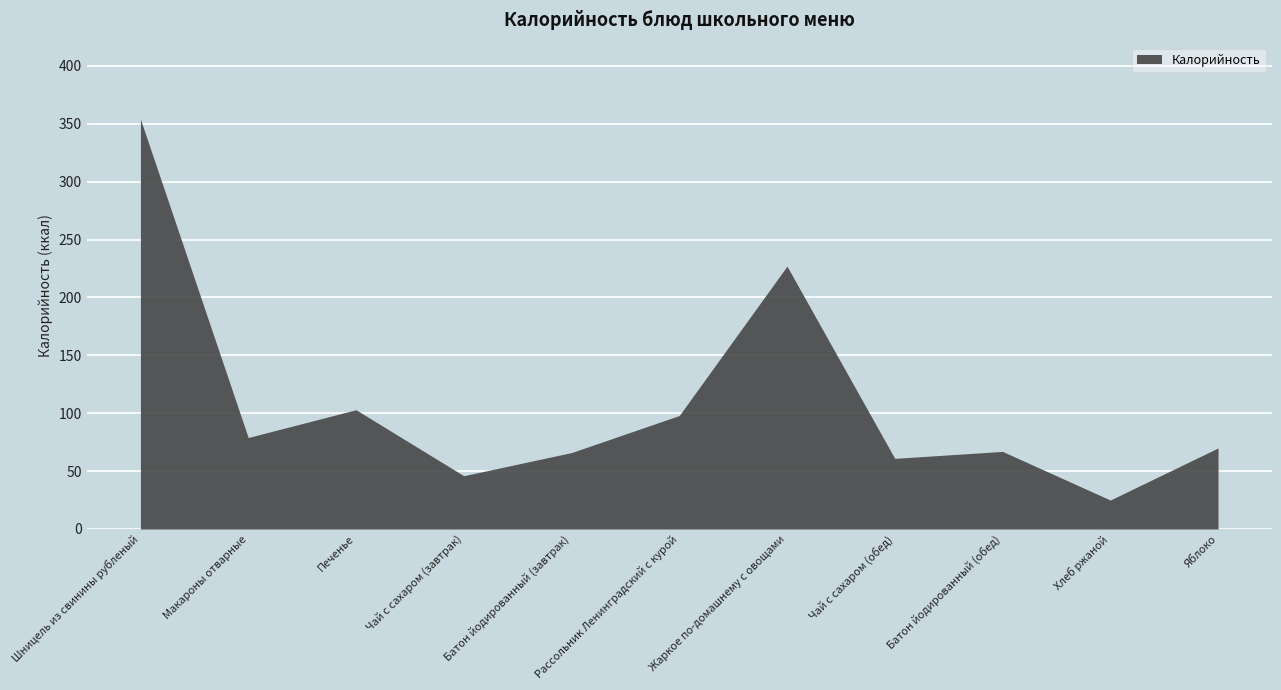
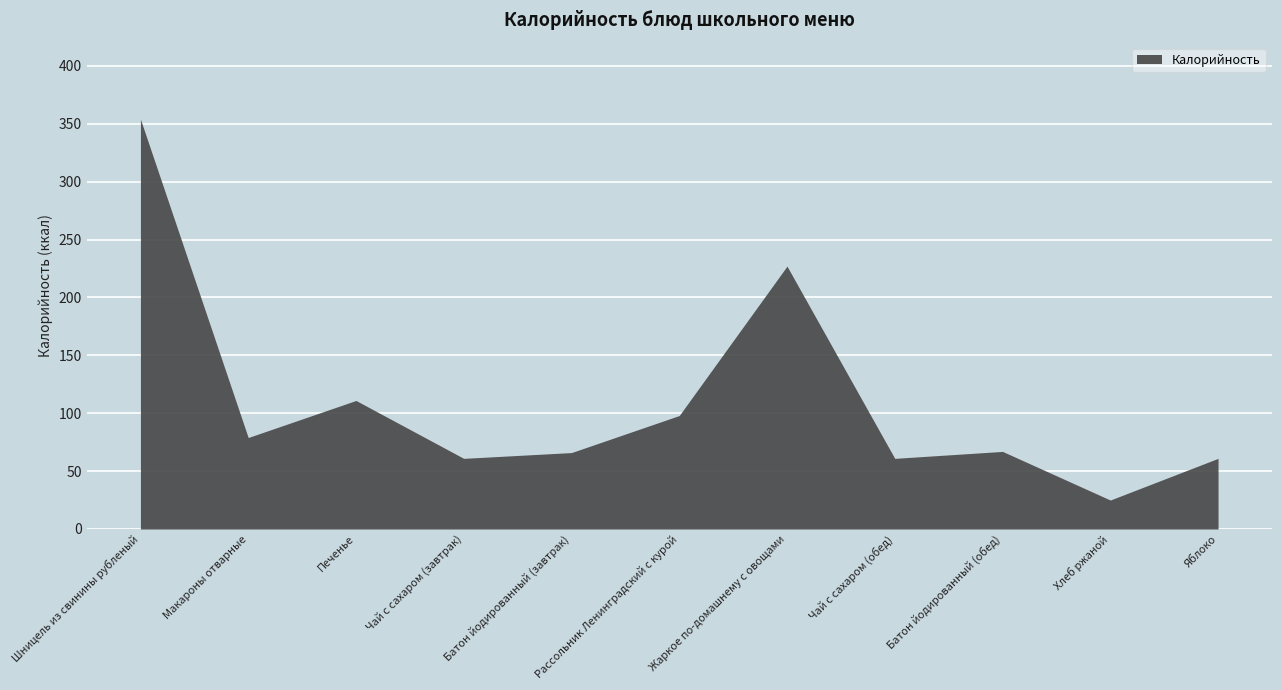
Печенье: 103 -> 111
Чай с сахаром (завтрак): 46 -> 61
Яблоко: 70 -> 61
